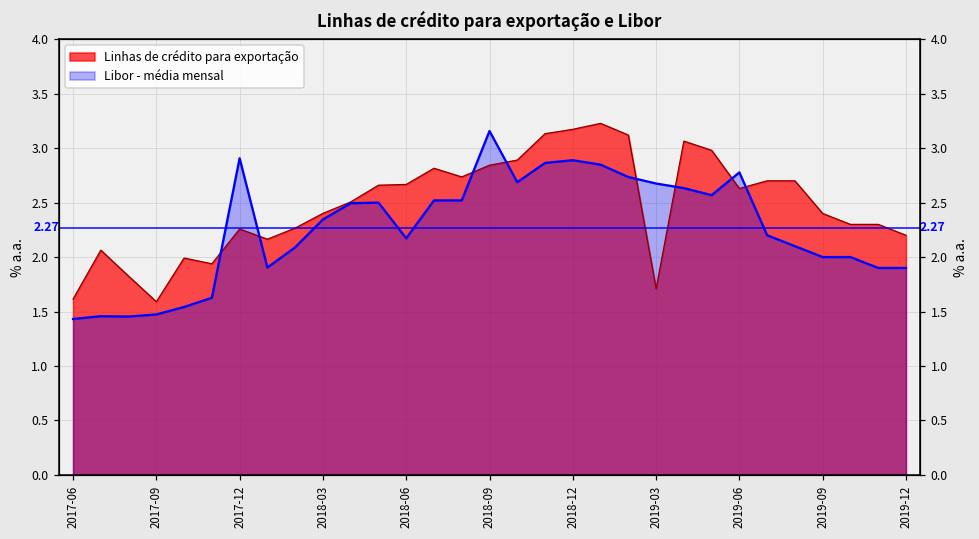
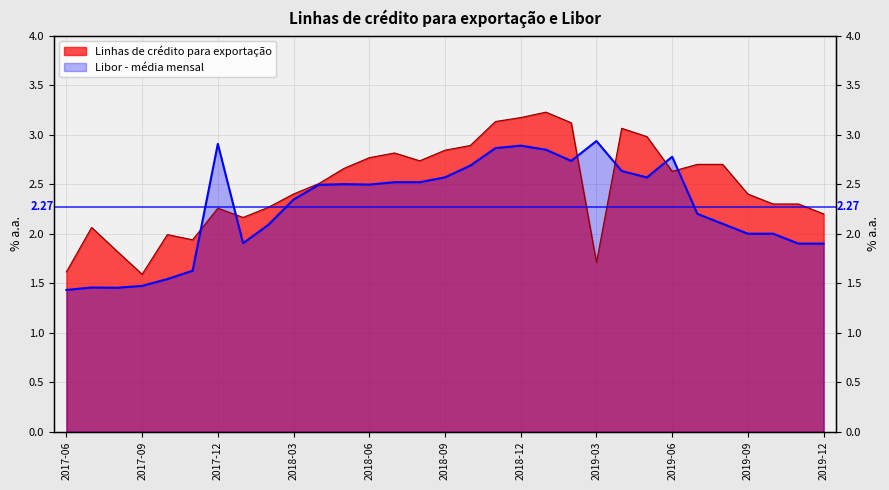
Linhas de crédito para exportação, 2018-06: 2.7 -> 2.8
Libor - média mensal, 2018-06: 2.2 -> 2.5
Libor - média mensal, 2018-09: 3.2 -> 2.6
Libor - média mensal, 2019-03: 2.7 -> 2.9
